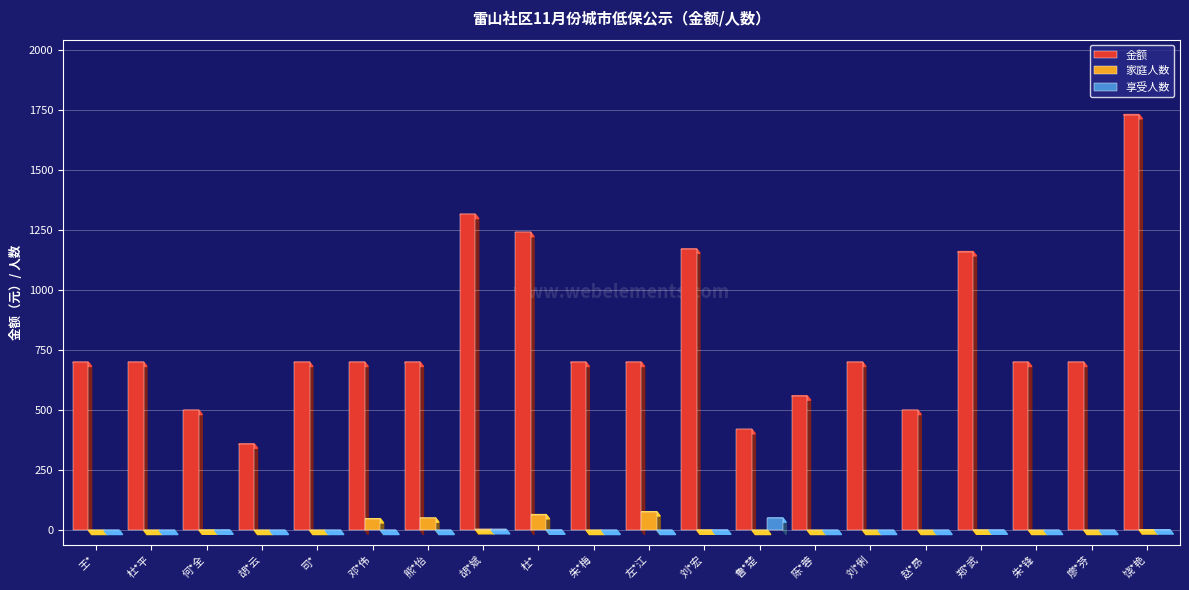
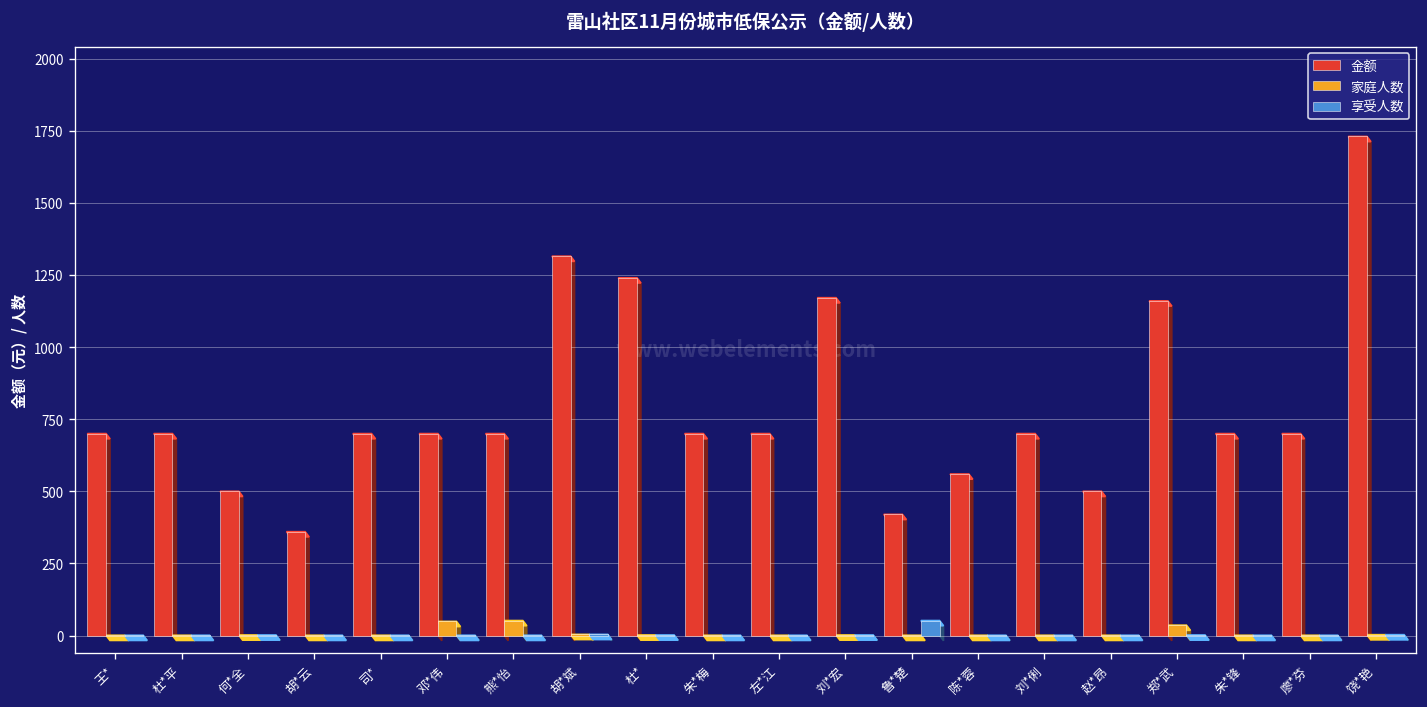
家庭人数, 杜*: 70 -> 0
家庭人数, 左*江: 80 -> 0
家庭人数, 郑*武: 0 -> 40
